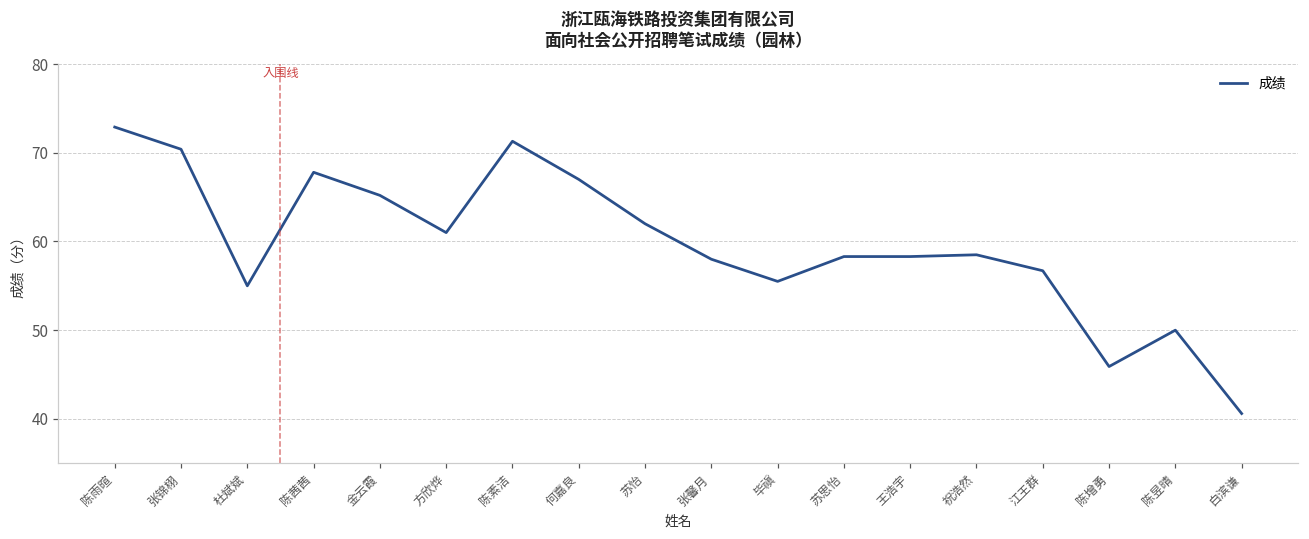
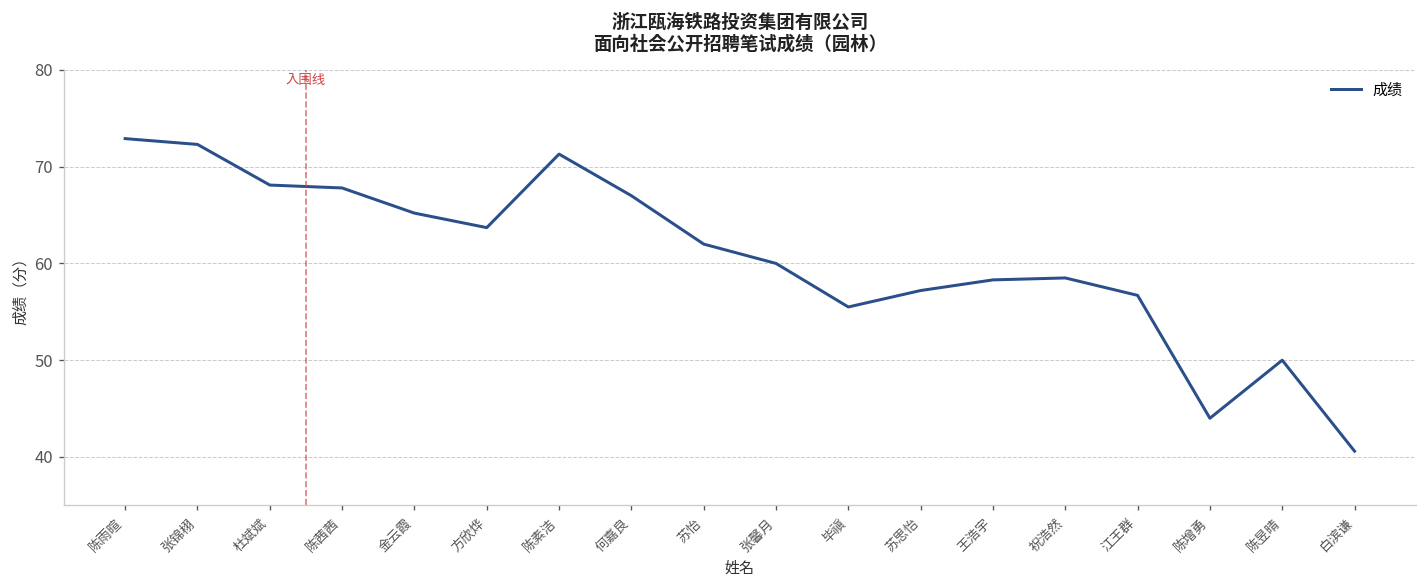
张锦栩: 70 -> 72
杜斌斌: 55 -> 68
方欣烨: 61 -> 64
张馨月: 58 -> 60
苏思怡: 58 -> 57
陈增勇: 46 -> 44
